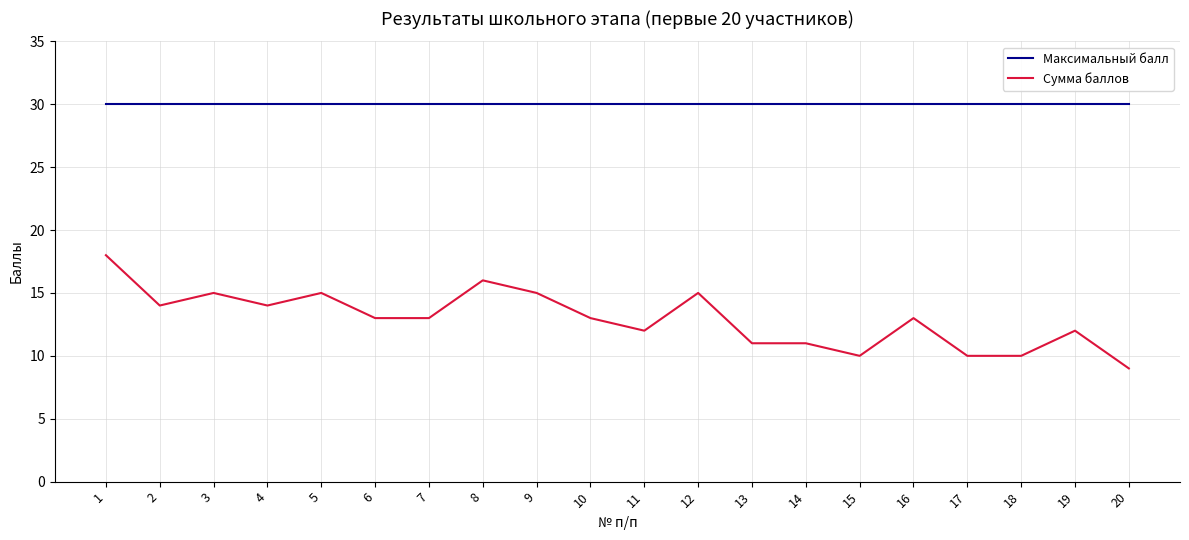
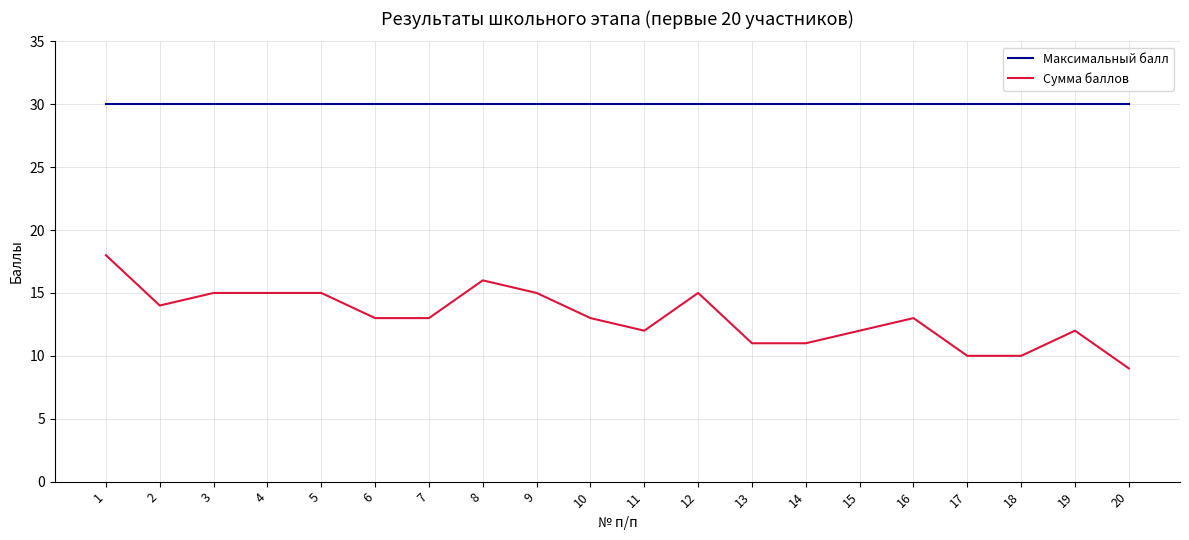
Сумма баллов, 4: 14 -> 15
Сумма баллов, 15: 10 -> 12
